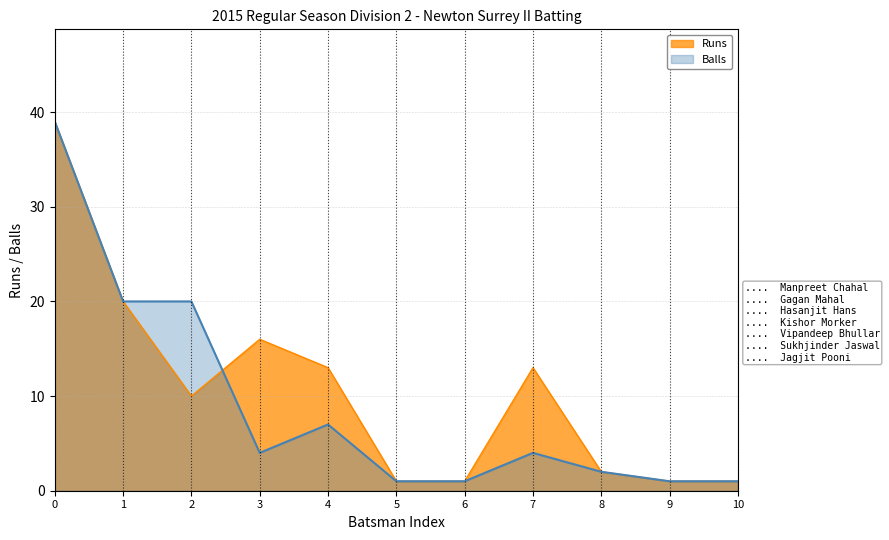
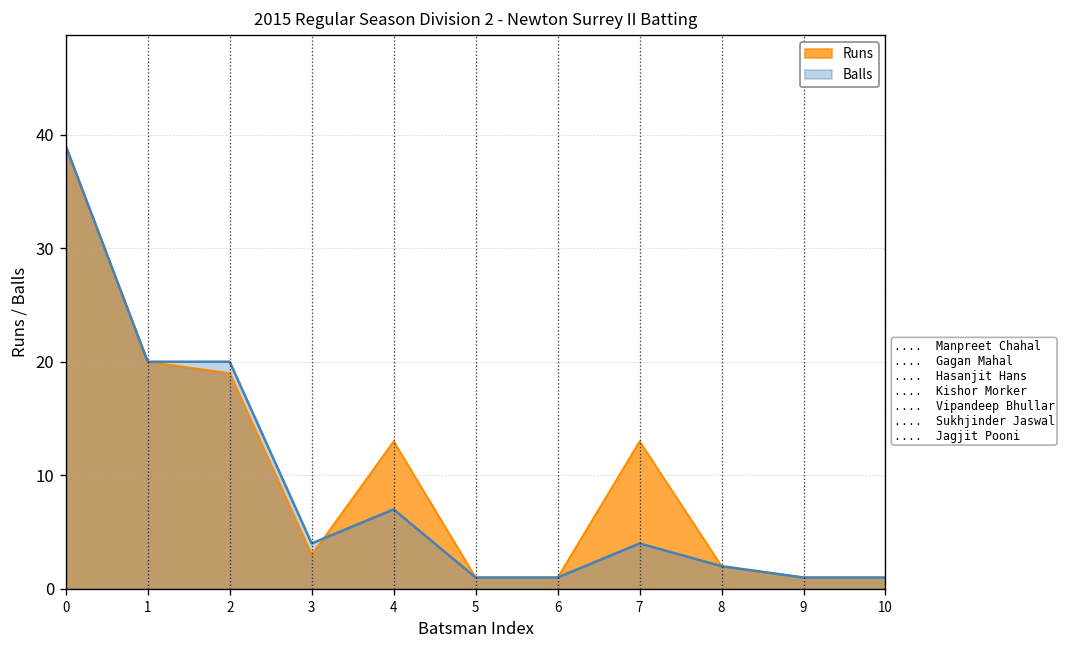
Runs, 2: 10 -> 19
Runs, 3: 16 -> 3
